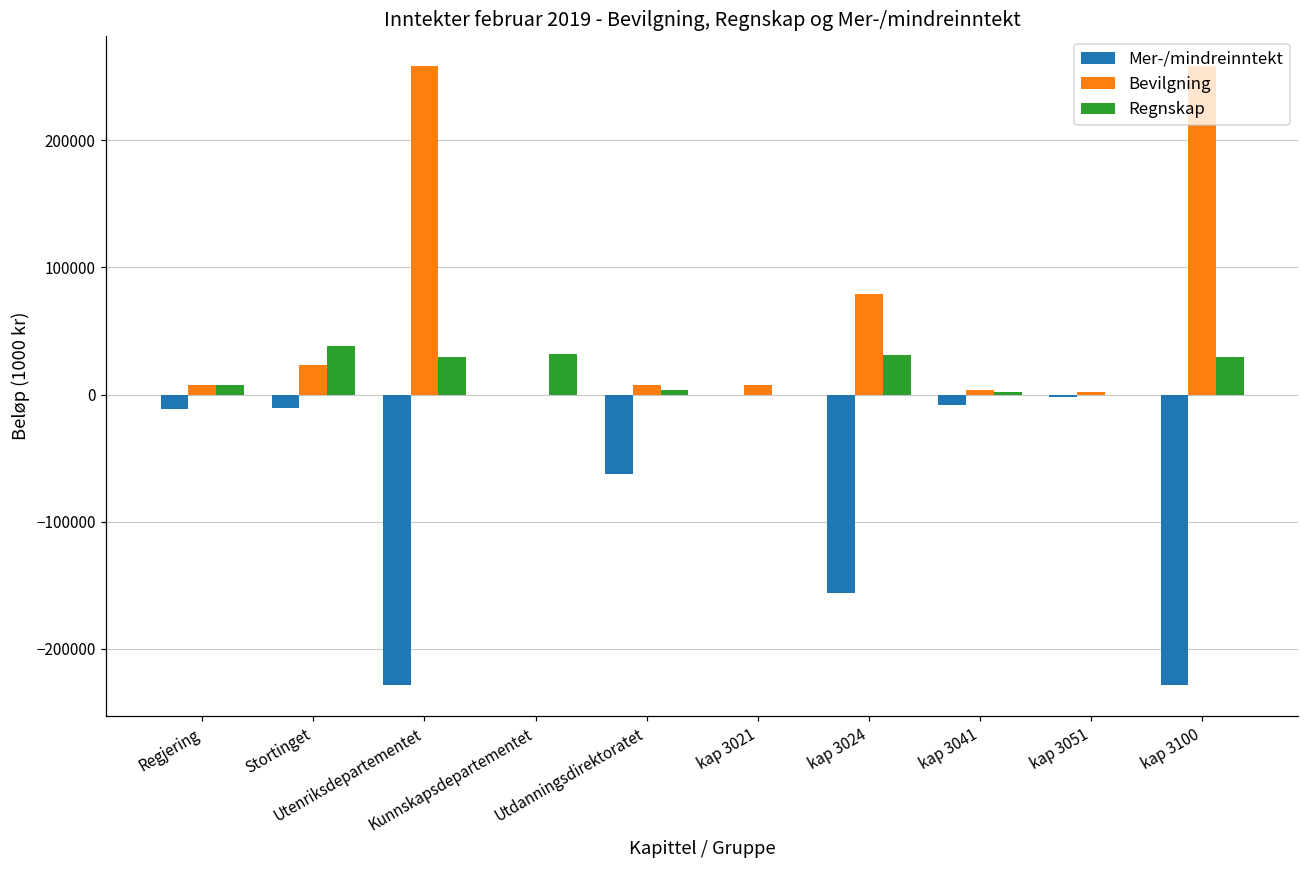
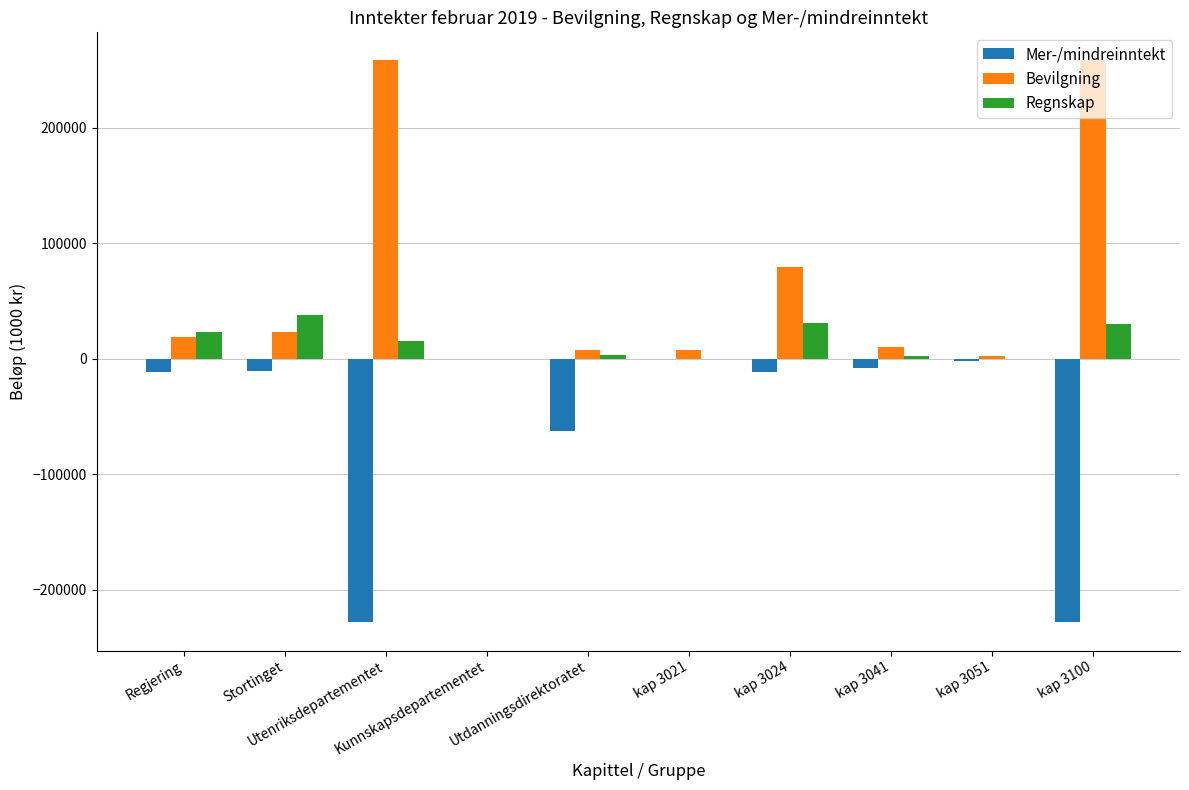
Bevilgning, Regjering: 7000 -> 19000
Regnskap, Regjering: 8000 -> 23000
Regnskap, Utenriksdepartementet: 30000 -> 15000
Regnskap, Kunnskapsdepartementet: 32000 -> 0
Mer-/mindreinntekt, kap 3024: -156000 -> -11000
Bevilgning, kap 3041: 3000 -> 10000
